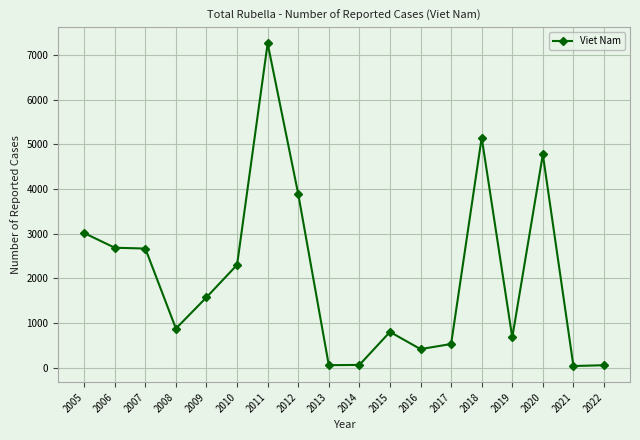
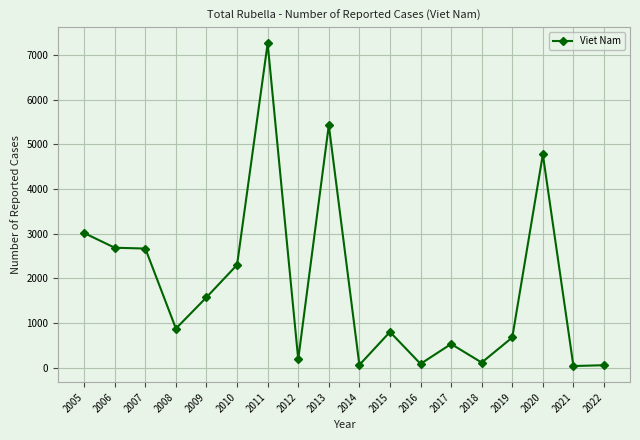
2012: 3900 -> 200
2013: 100 -> 5400
2016: 400 -> 100
2018: 5100 -> 100
